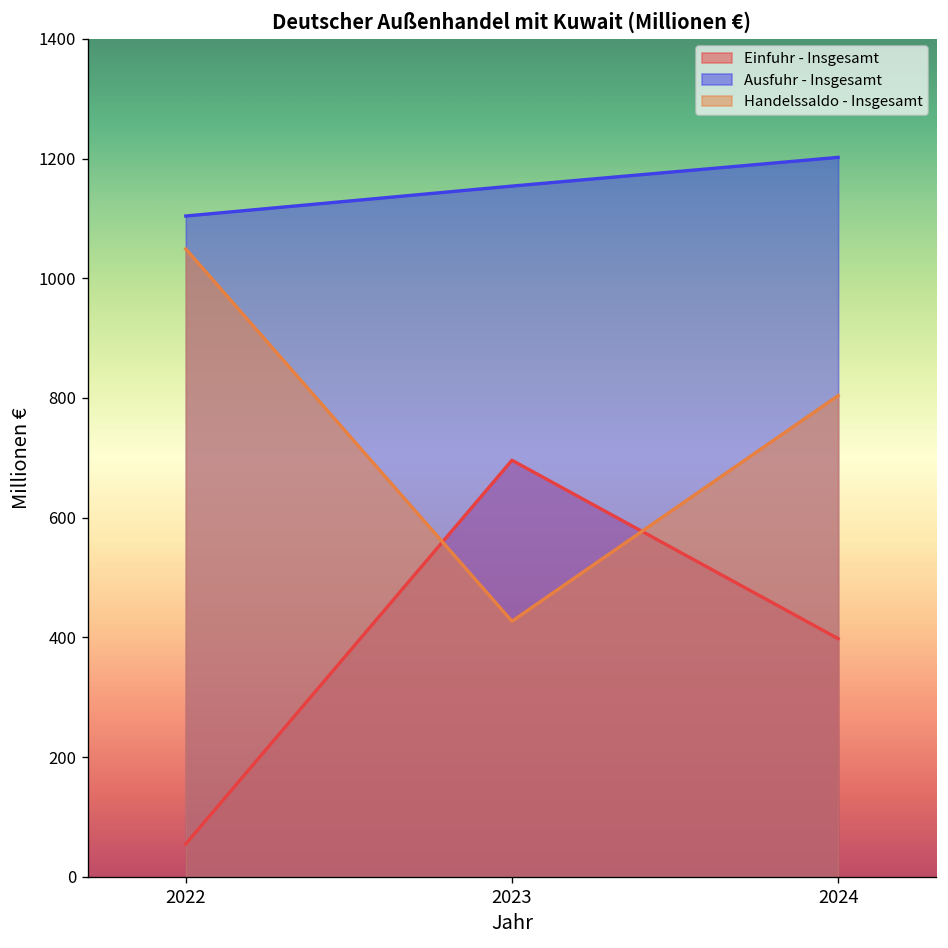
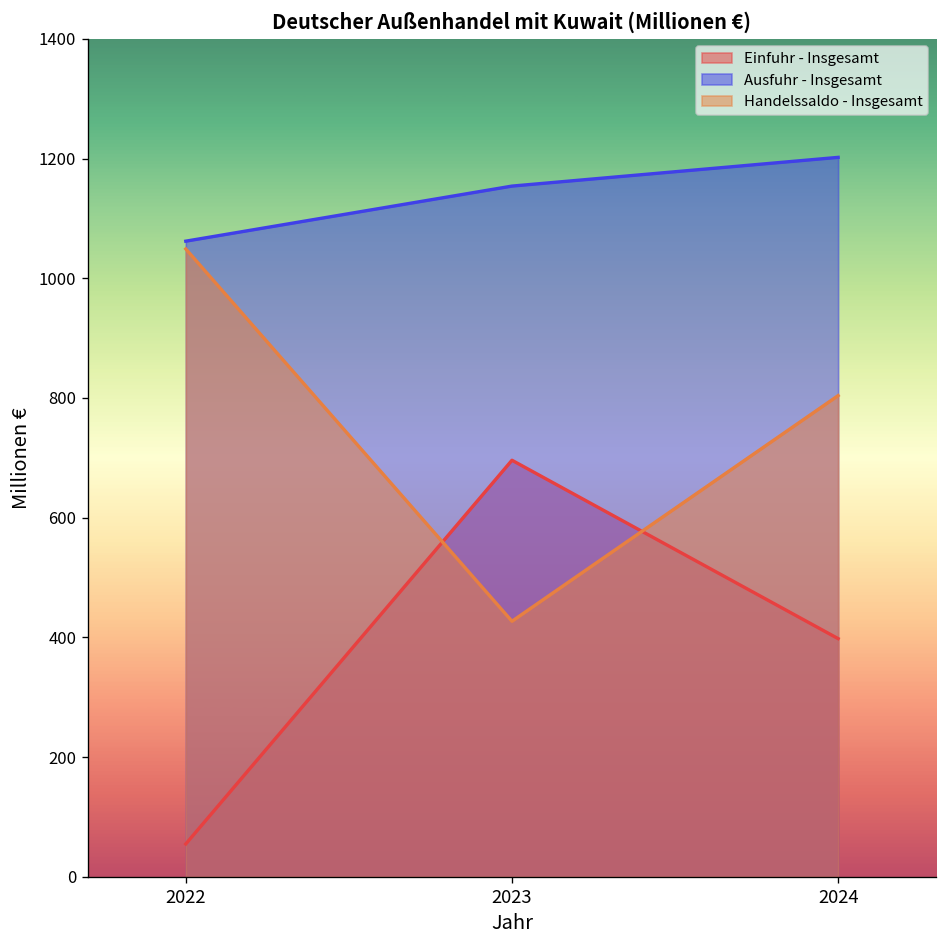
Ausfuhr - Insgesamt, 2022: 1100 -> 1060
